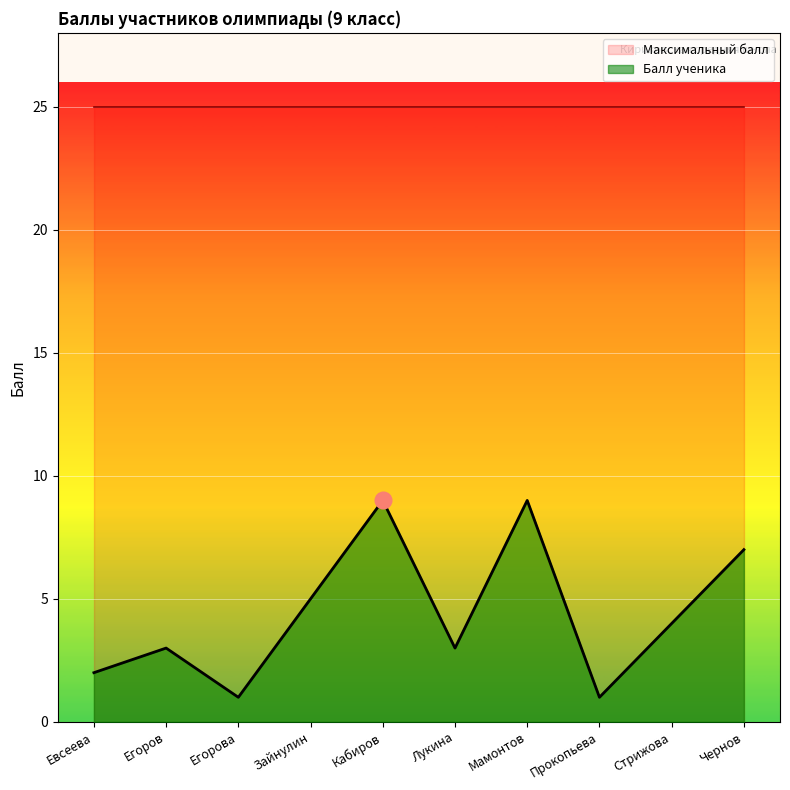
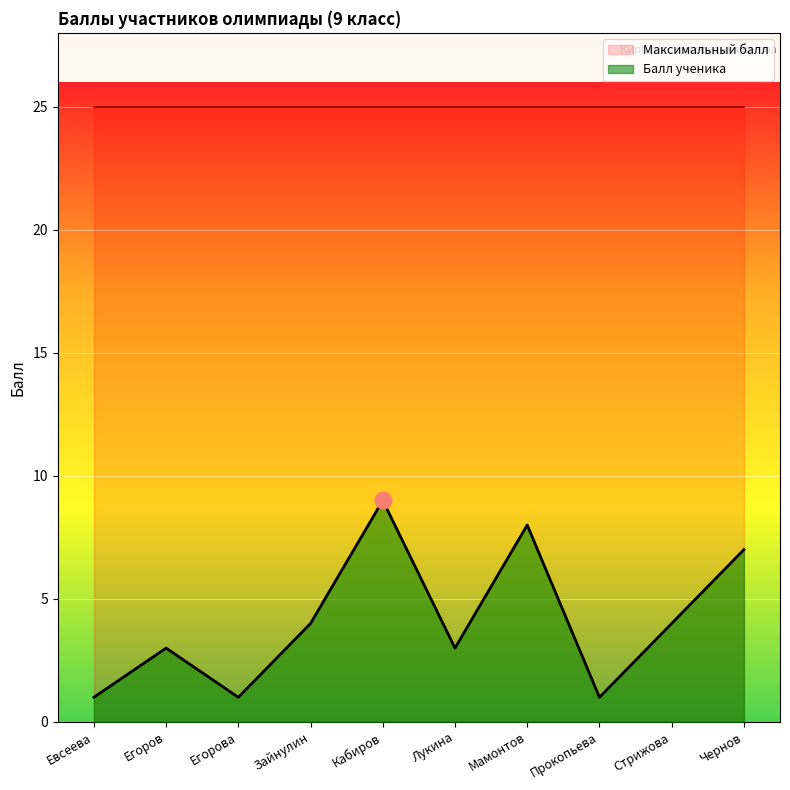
Балл ученика, Евсеева: 2 -> 1
Балл ученика, Зайнулин: 5 -> 4
Балл ученика, Мамонтов: 9 -> 8
